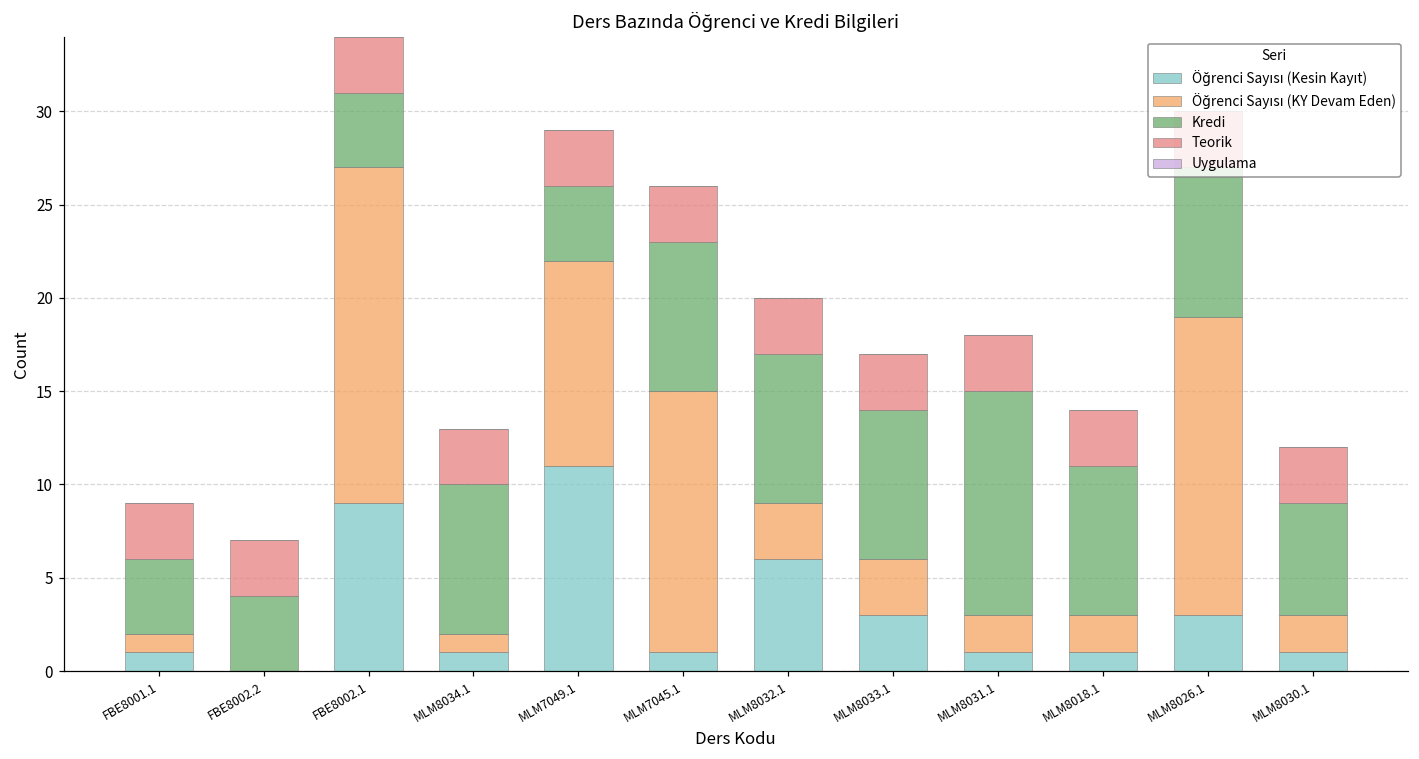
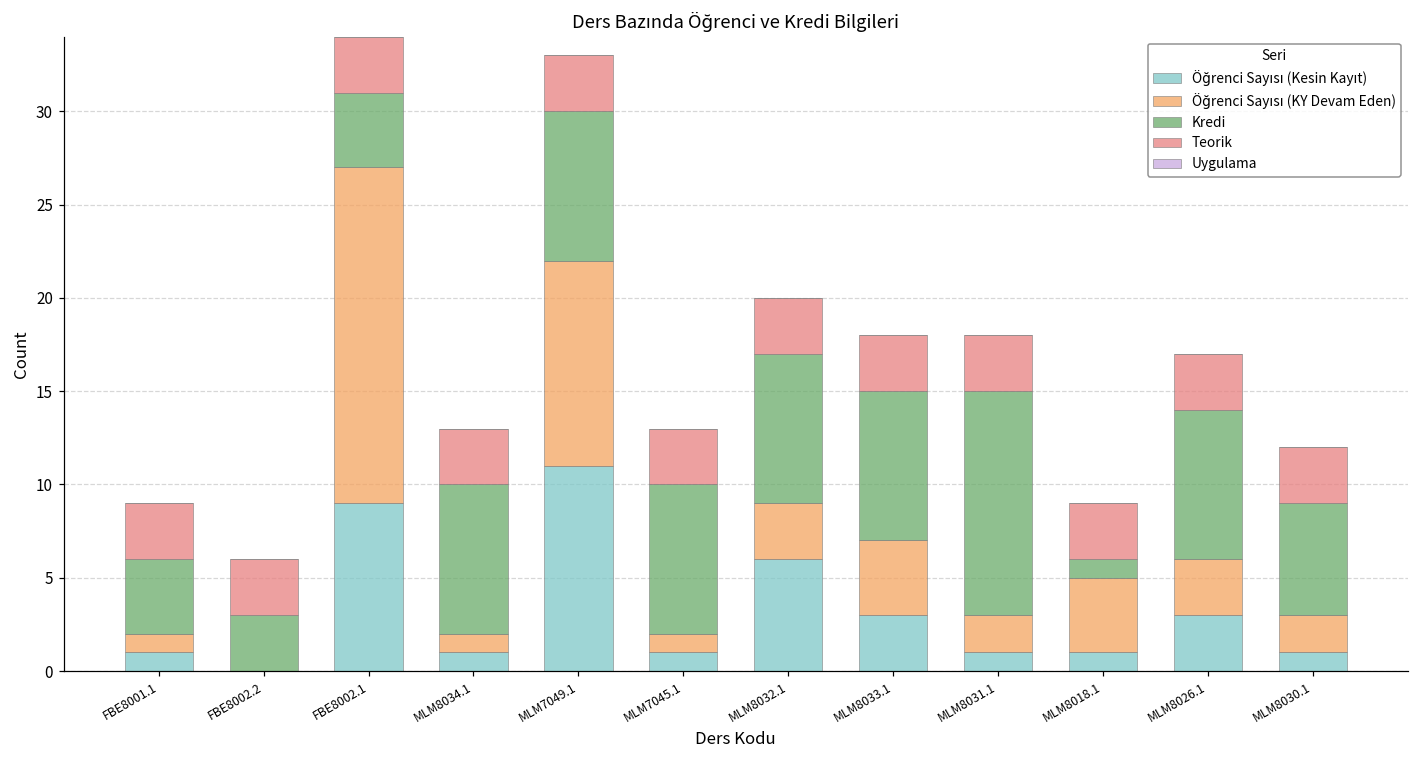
Kredi, FBE8002.2: 4 -> 3
Kredi, MLM7049.1: 4 -> 8
Öğrenci Sayısı (KY Devam Eden), MLM7045.1: 14 -> 1
Öğrenci Sayısı (KY Devam Eden), MLM8033.1: 3 -> 4
Öğrenci Sayısı (KY Devam Eden), MLM8018.1: 2 -> 4
Kredi, MLM8018.1: 8 -> 1
Öğrenci Sayısı (KY Devam Eden), MLM8026.1: 16 -> 3
